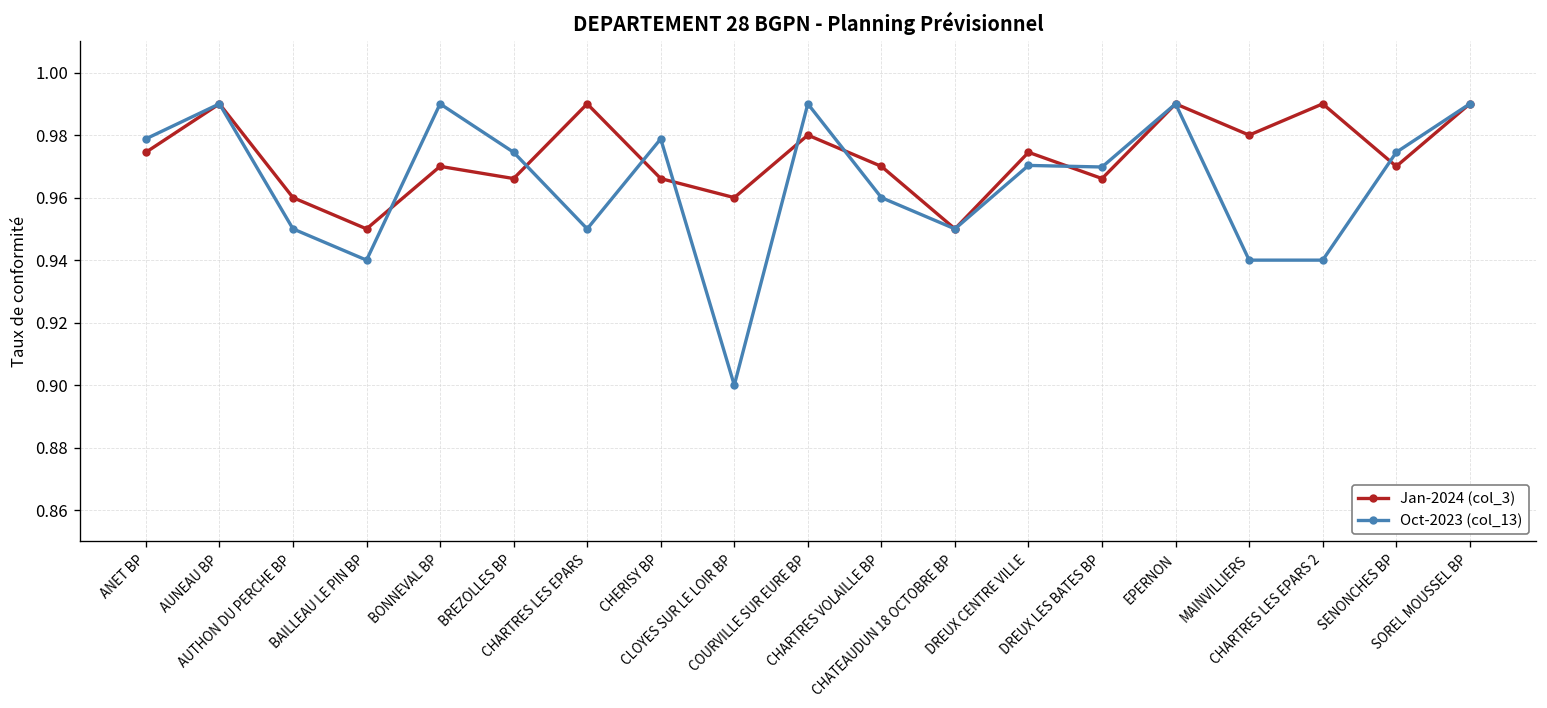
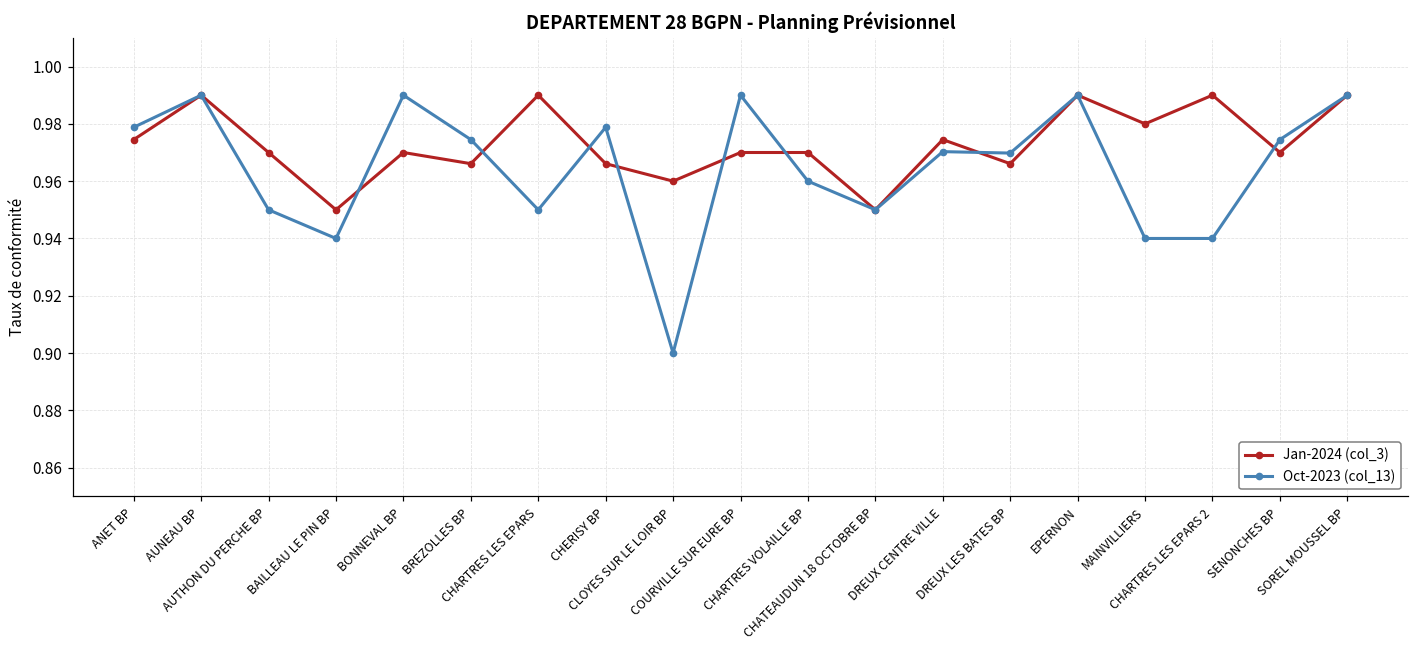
Jan-2024 (col_3), AUTHON DU PERCHE BP: 0.96 -> 0.97
Jan-2024 (col_3), COURVILLE SUR EURE BP: 0.98 -> 0.97
